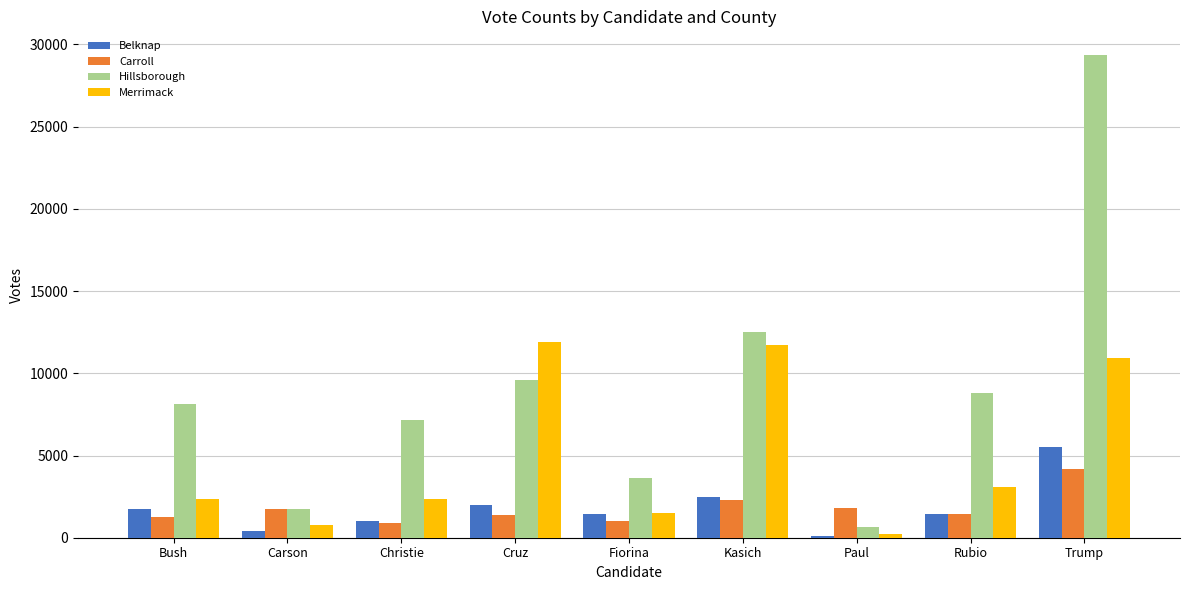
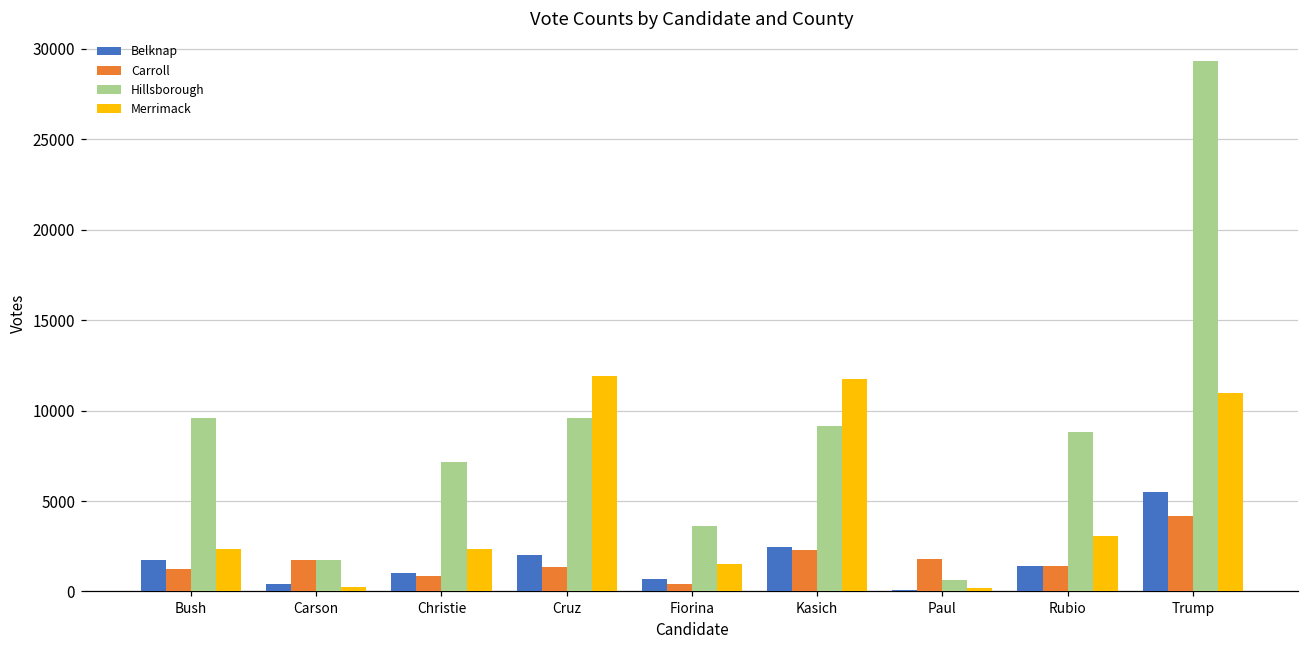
Hillsborough, Bush: 8100 -> 9600
Merrimack, Carson: 800 -> 200
Belknap, Fiorina: 1400 -> 700
Carroll, Fiorina: 1000 -> 400
Hillsborough, Kasich: 12500 -> 9200
